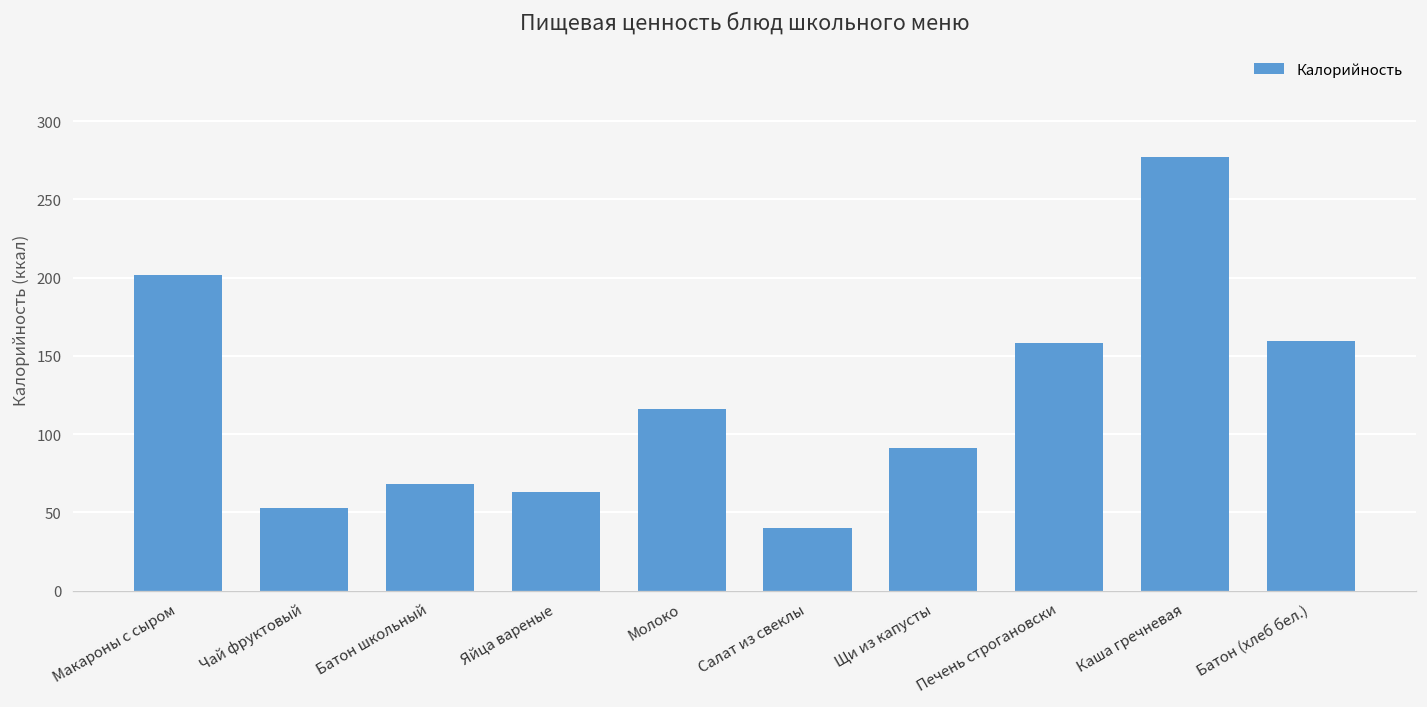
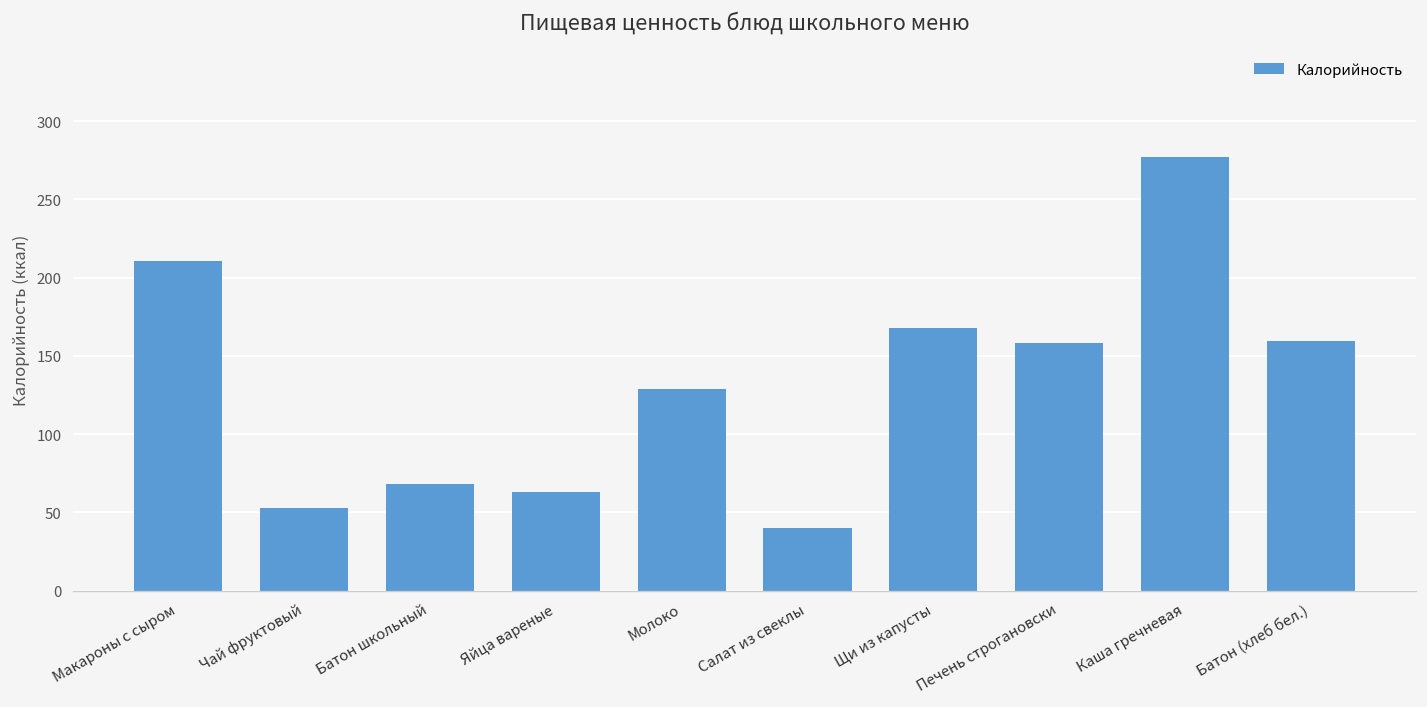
Макароны с сыром: 202 -> 211
Молоко: 116 -> 129
Щи из капусты: 91 -> 168
